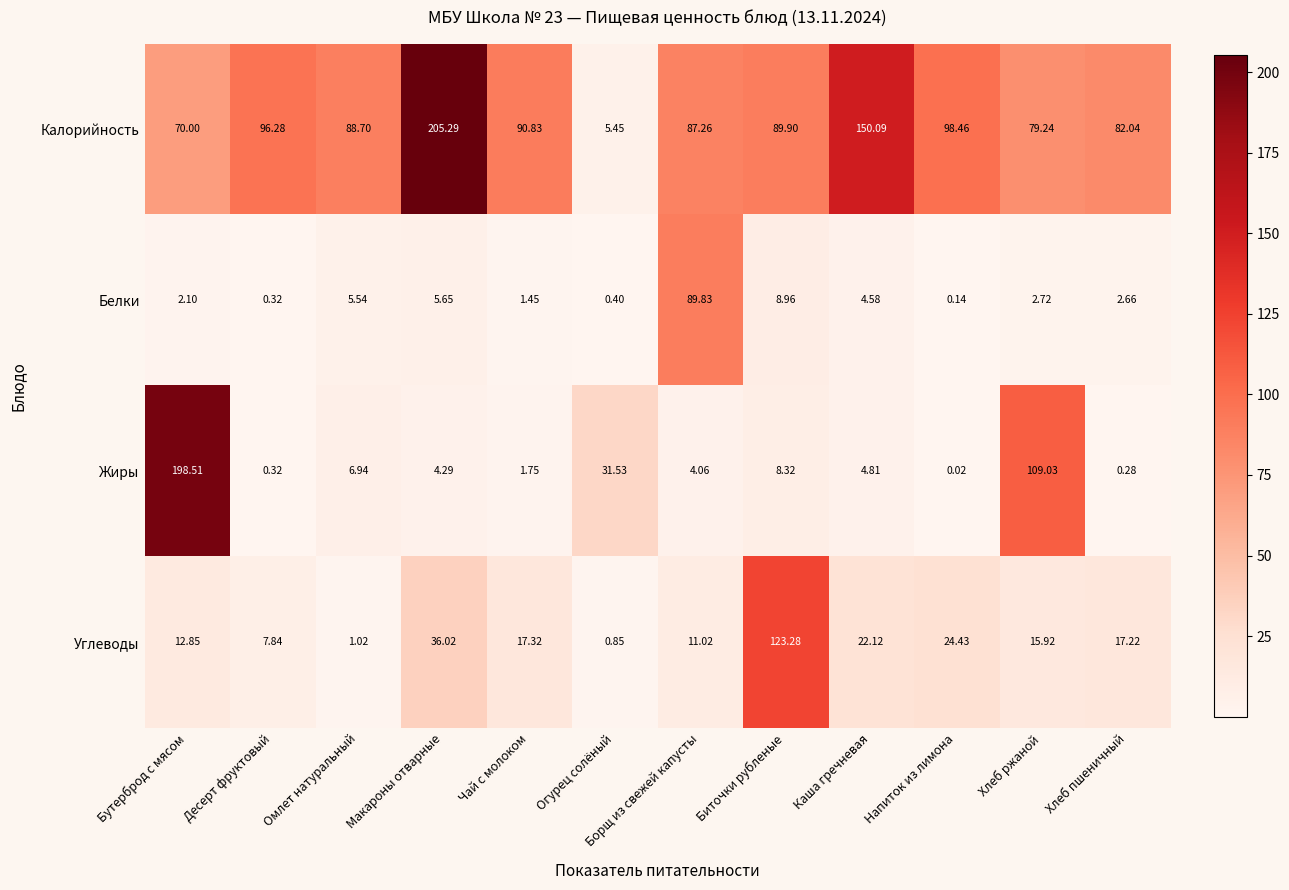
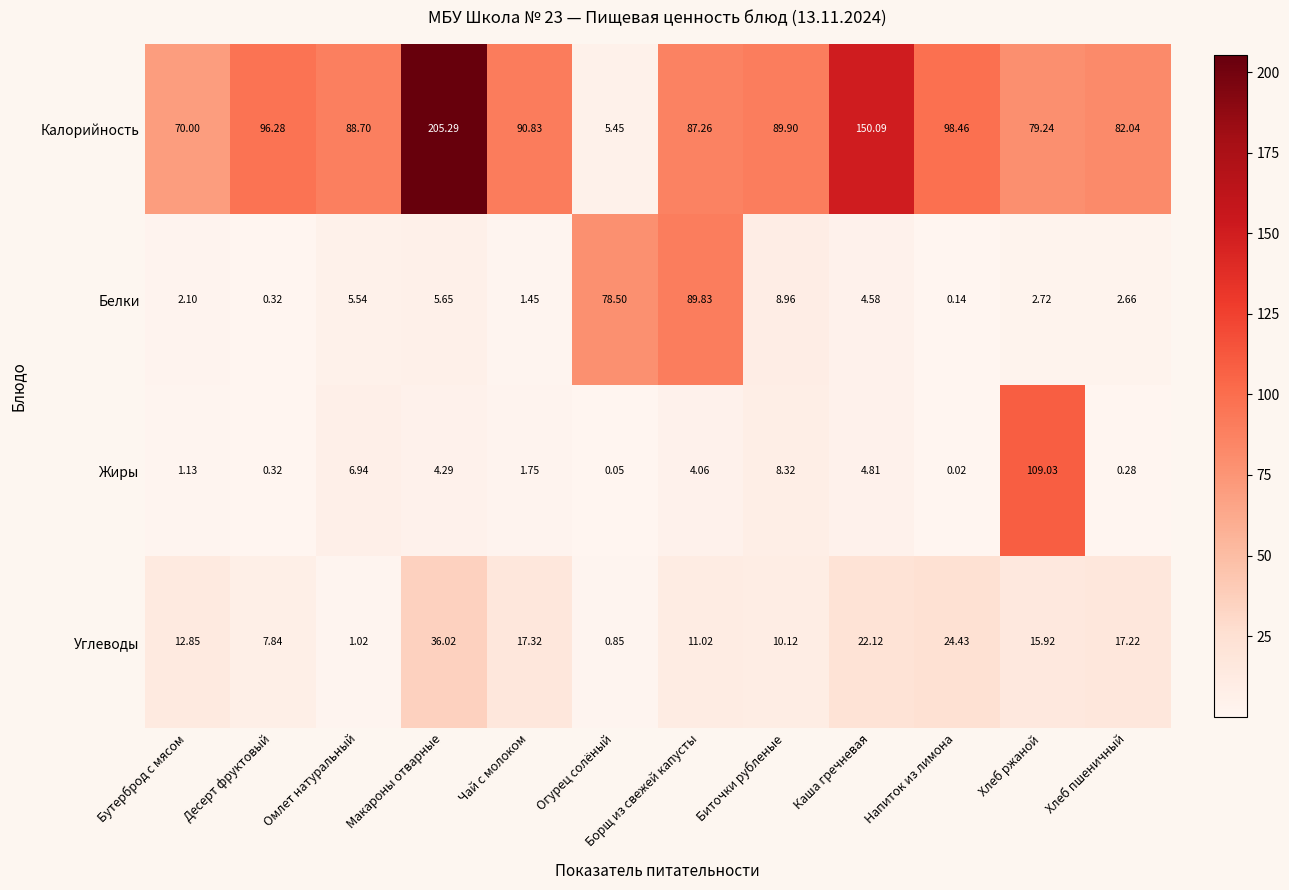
Белки, Огурец солёный: 0.40 -> 78.50
Жиры, Бутерброд с мясом: 198.51 -> 1.13
Жиры, Огурец солёный: 31.53 -> 0.05
Углеводы, Биточки рубленые: 123.28 -> 10.12
